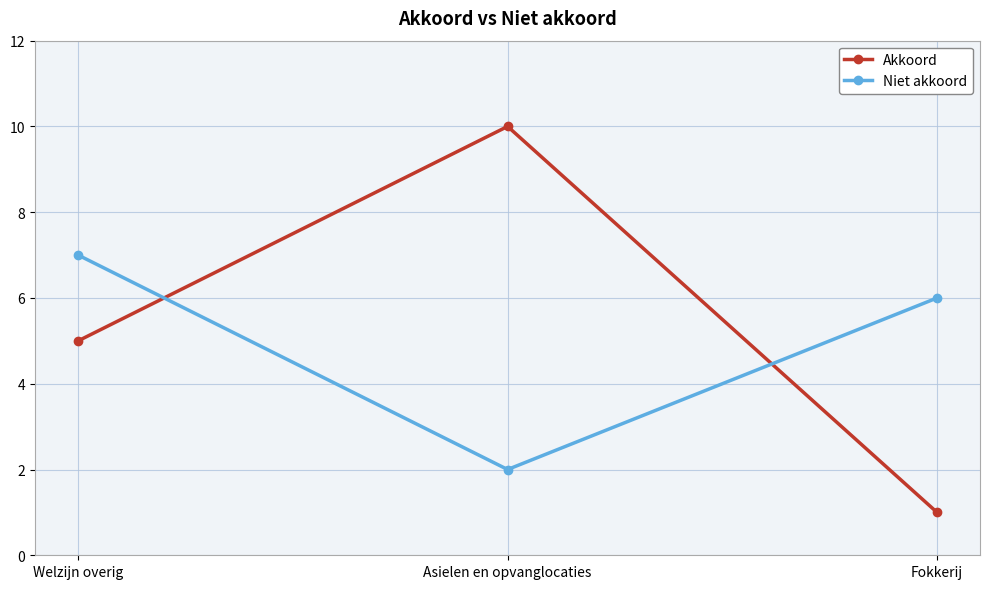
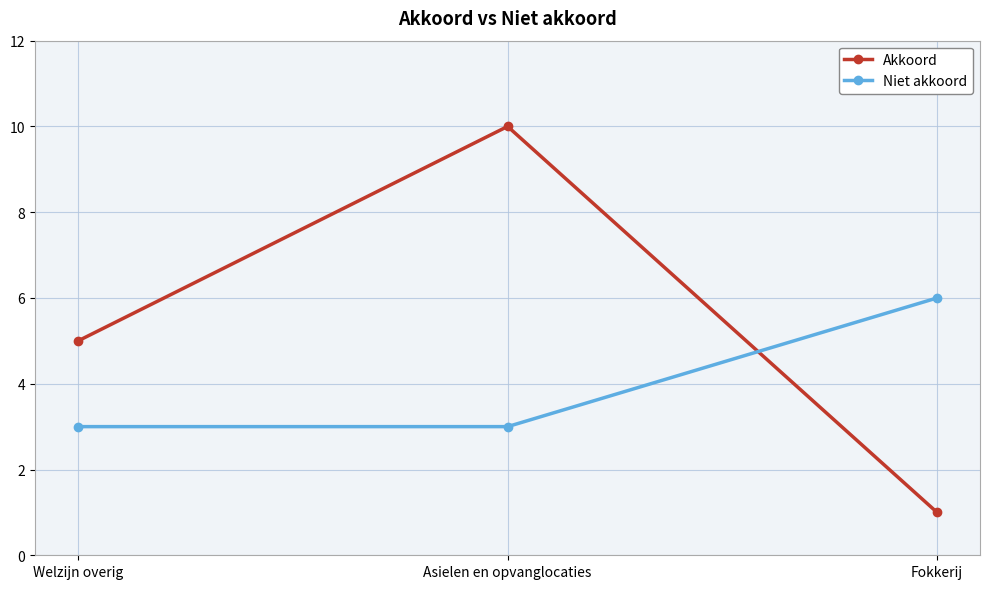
Niet akkoord, Welzijn overig: 7 -> 3
Niet akkoord, Asielen en opvanglocaties: 2 -> 3
